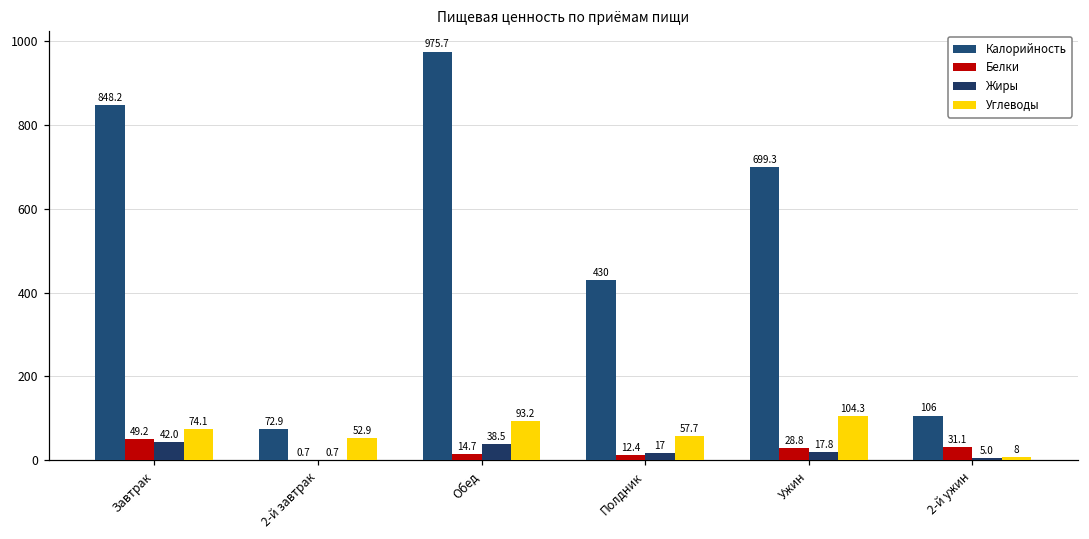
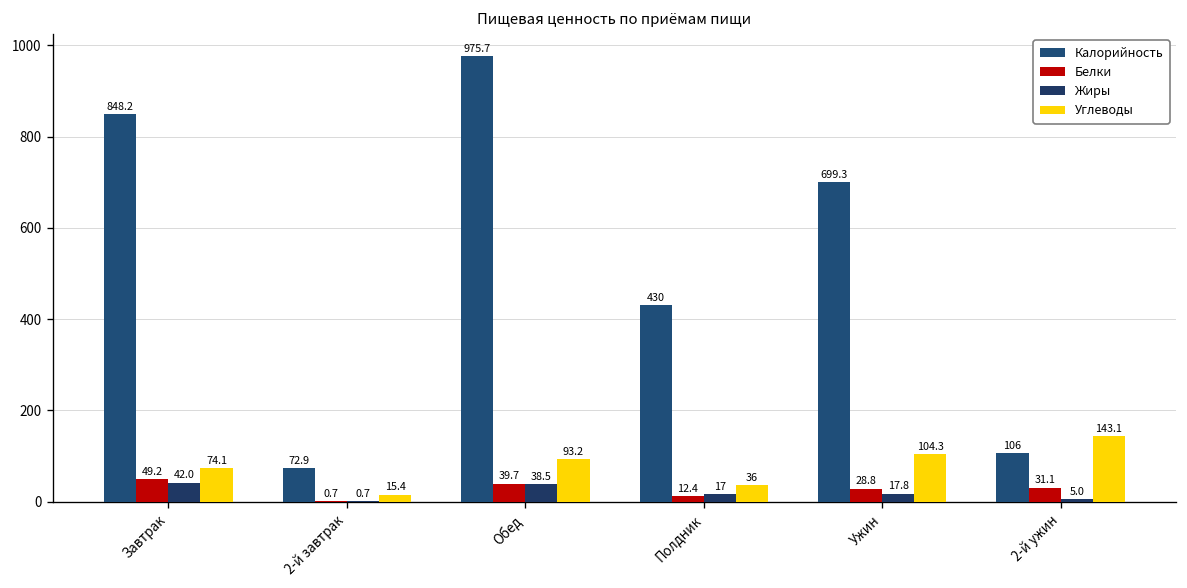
Углеводы, 2-й завтрак: 52.9 -> 15.4
Белки, Обед: 14.7 -> 39.7
Углеводы, Полдник: 57.7 -> 36
Углеводы, 2-й ужин: 8 -> 143.1
